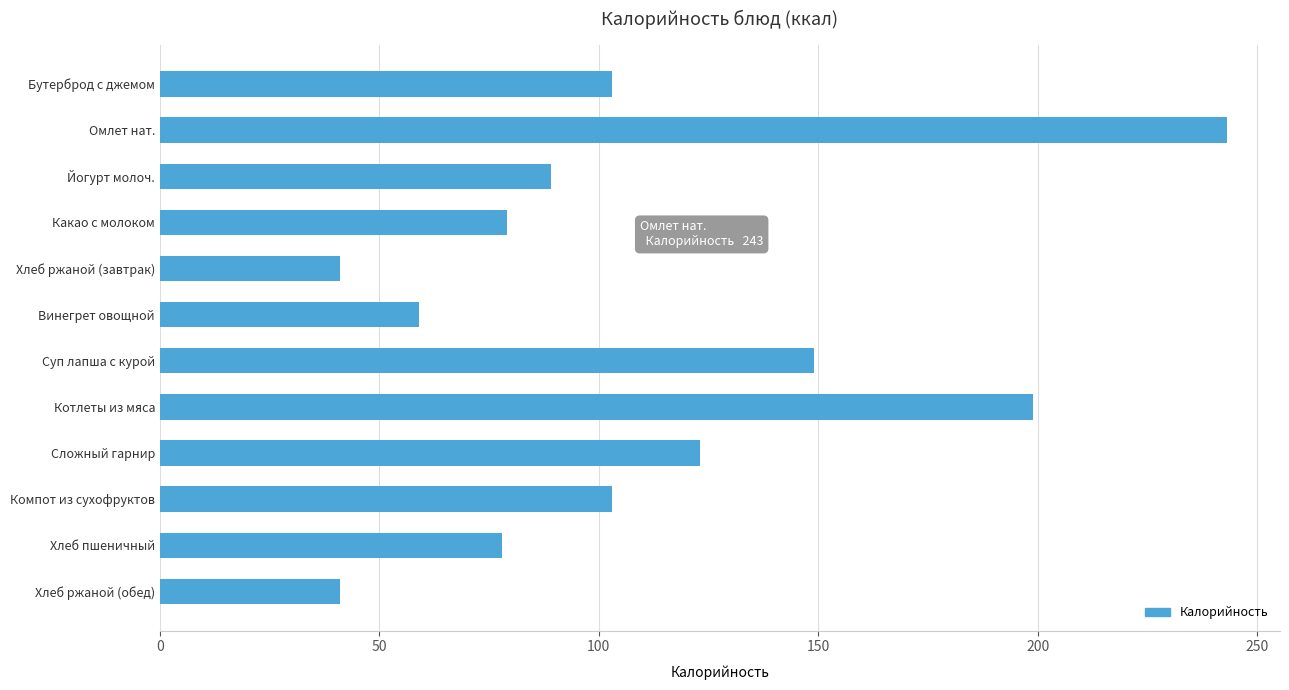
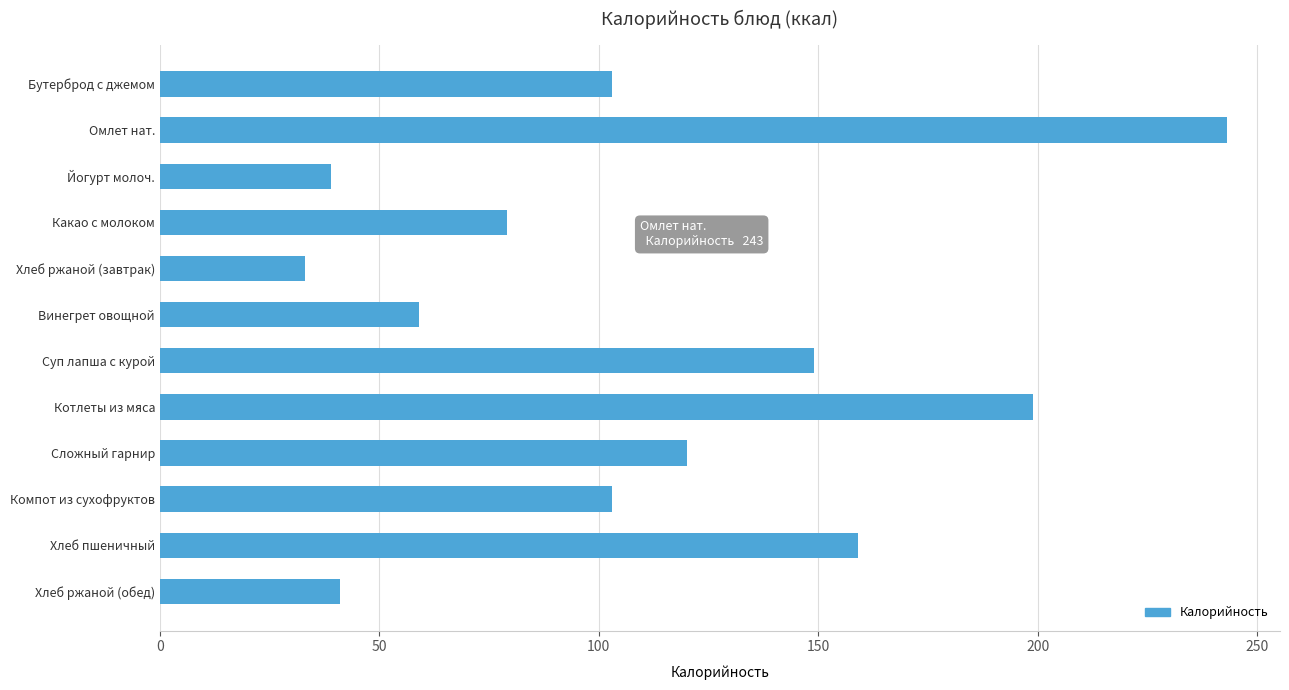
Йогурт молоч.: 89 -> 39
Хлеб ржаной (завтрак): 41 -> 33
Сложный гарнир: 123 -> 120
Хлеб пшеничный: 78 -> 159
